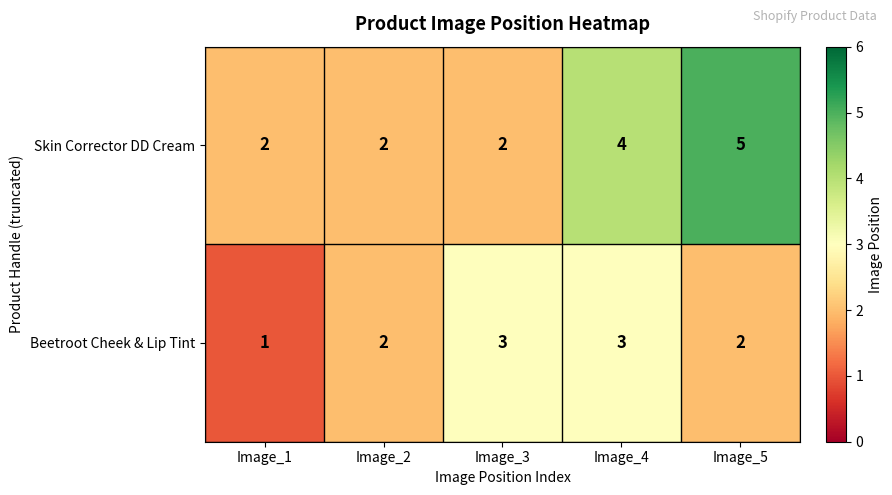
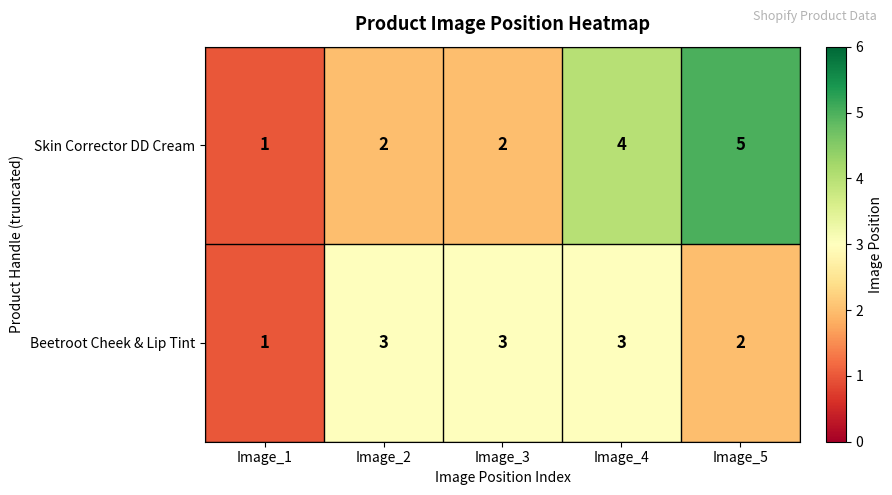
Skin Corrector DD Cream, Image_1: 2 -> 1
Beetroot Cheek & Lip Tint, Image_2: 2 -> 3
